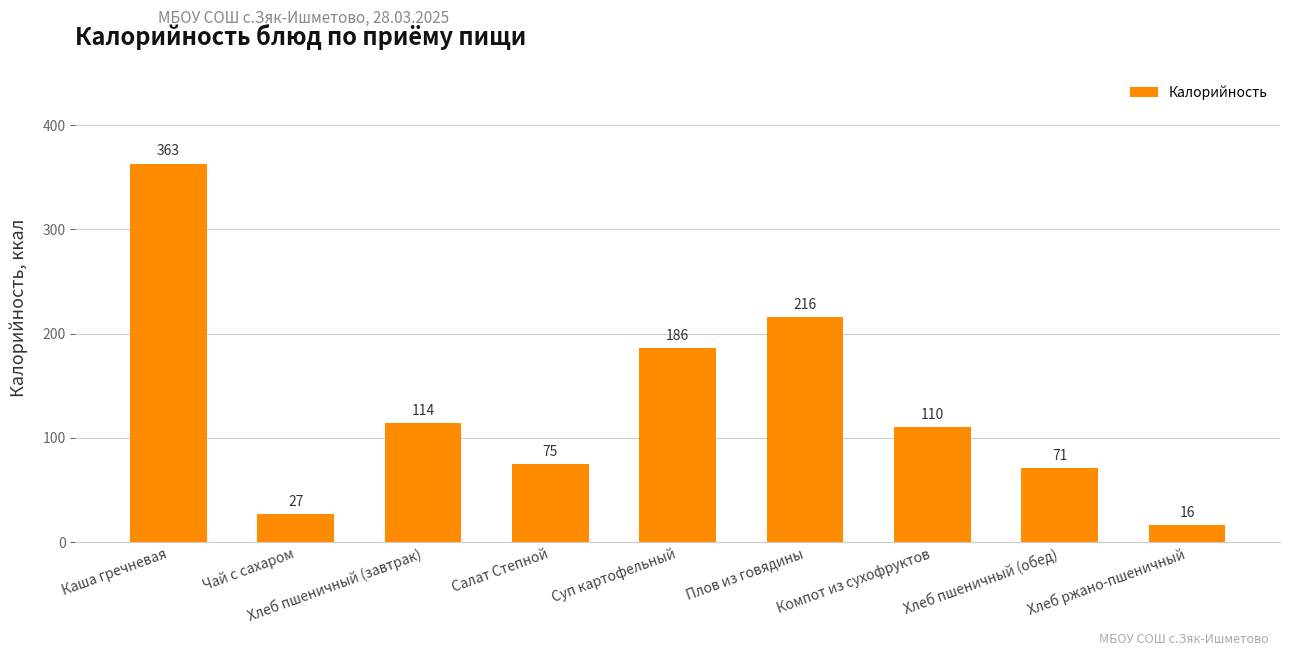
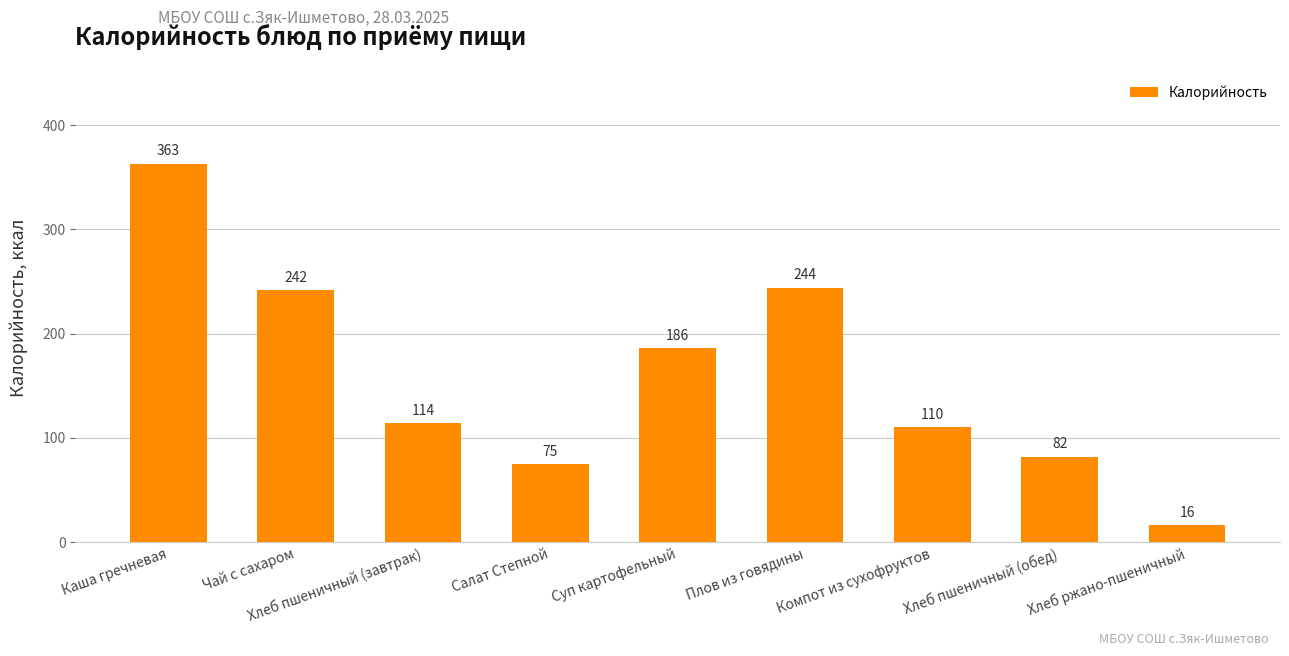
Чай с сахаром: 27 -> 242
Плов из говядины: 216 -> 244
Хлеб пшеничный (обед): 71 -> 82
